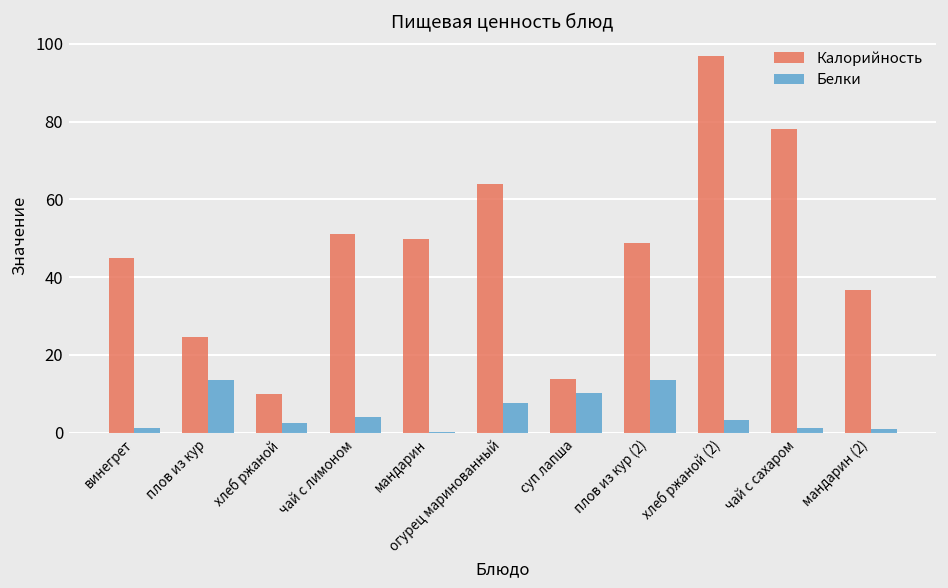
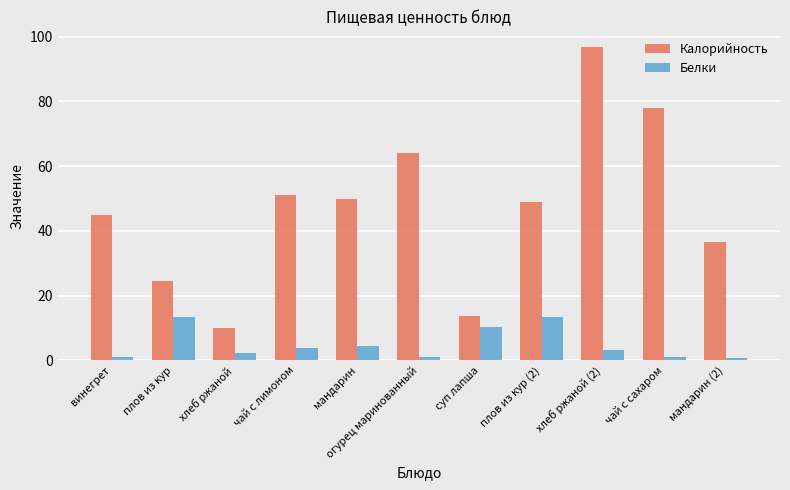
Белки, мандарин: 0 -> 5
Белки, огурец маринованный: 8 -> 1
